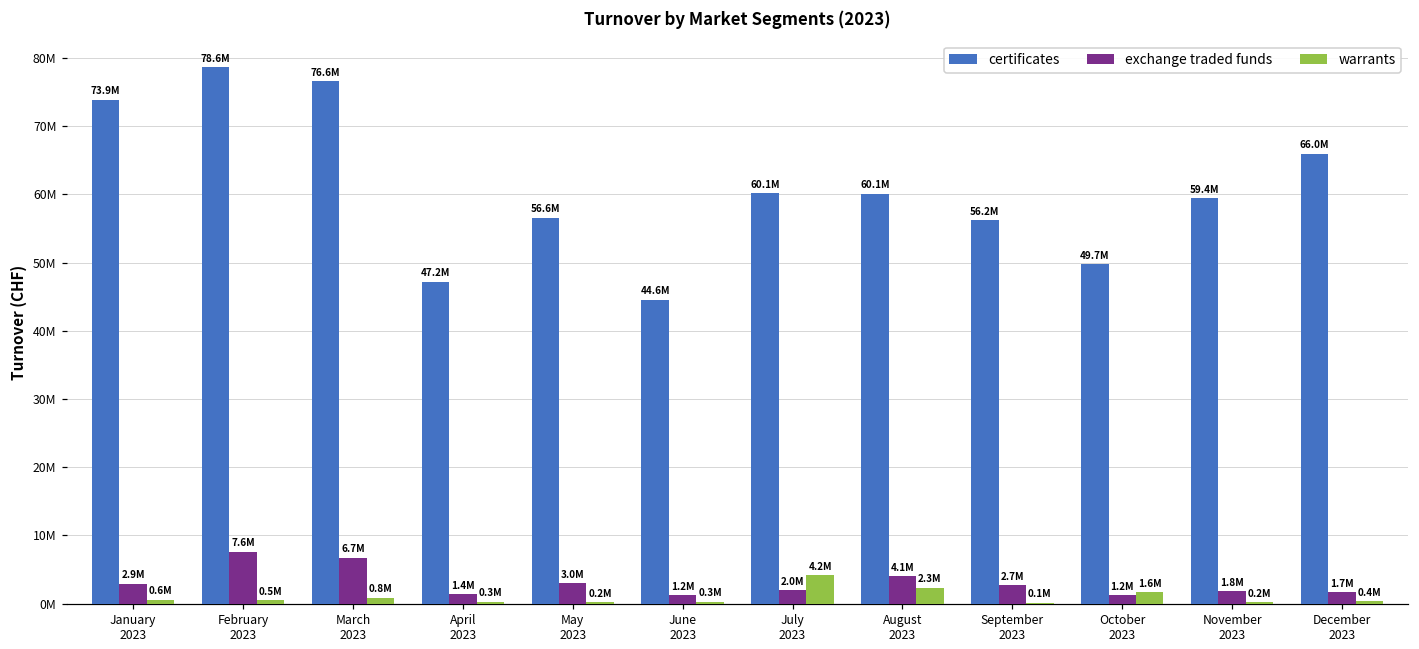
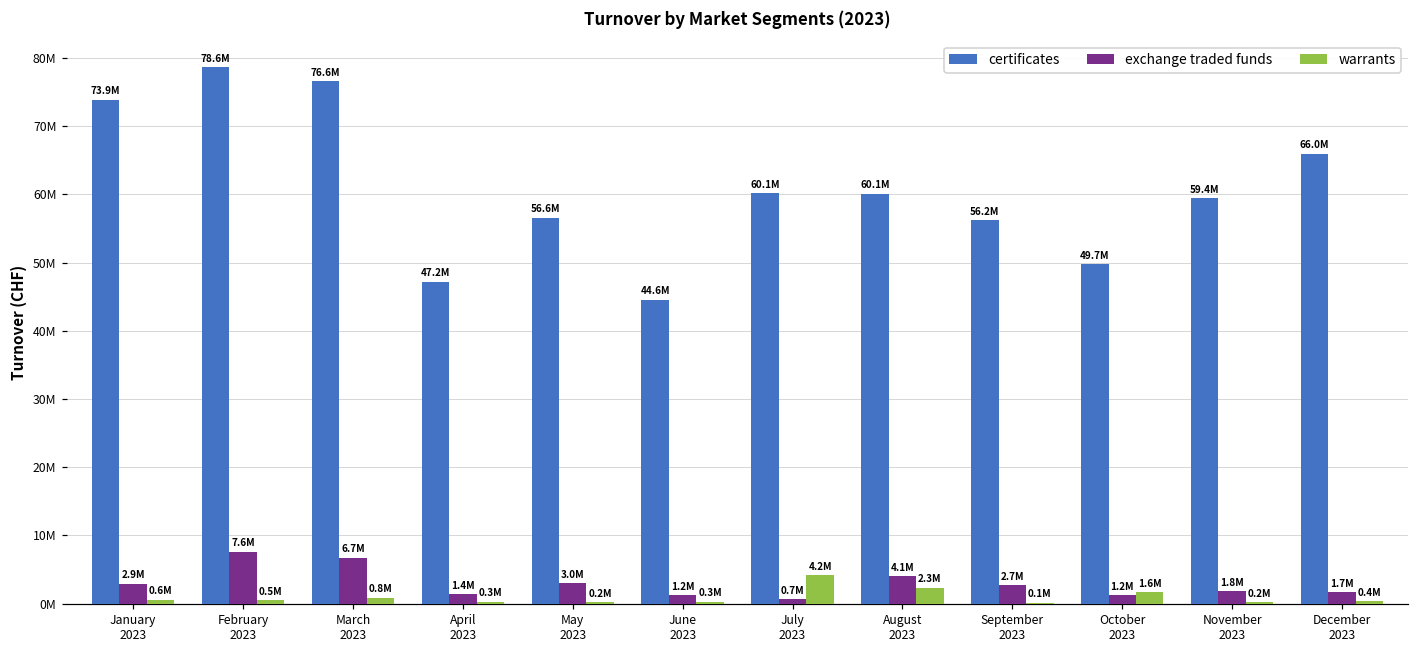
exchange traded funds, July 2023: 2.0M -> 0.7M
